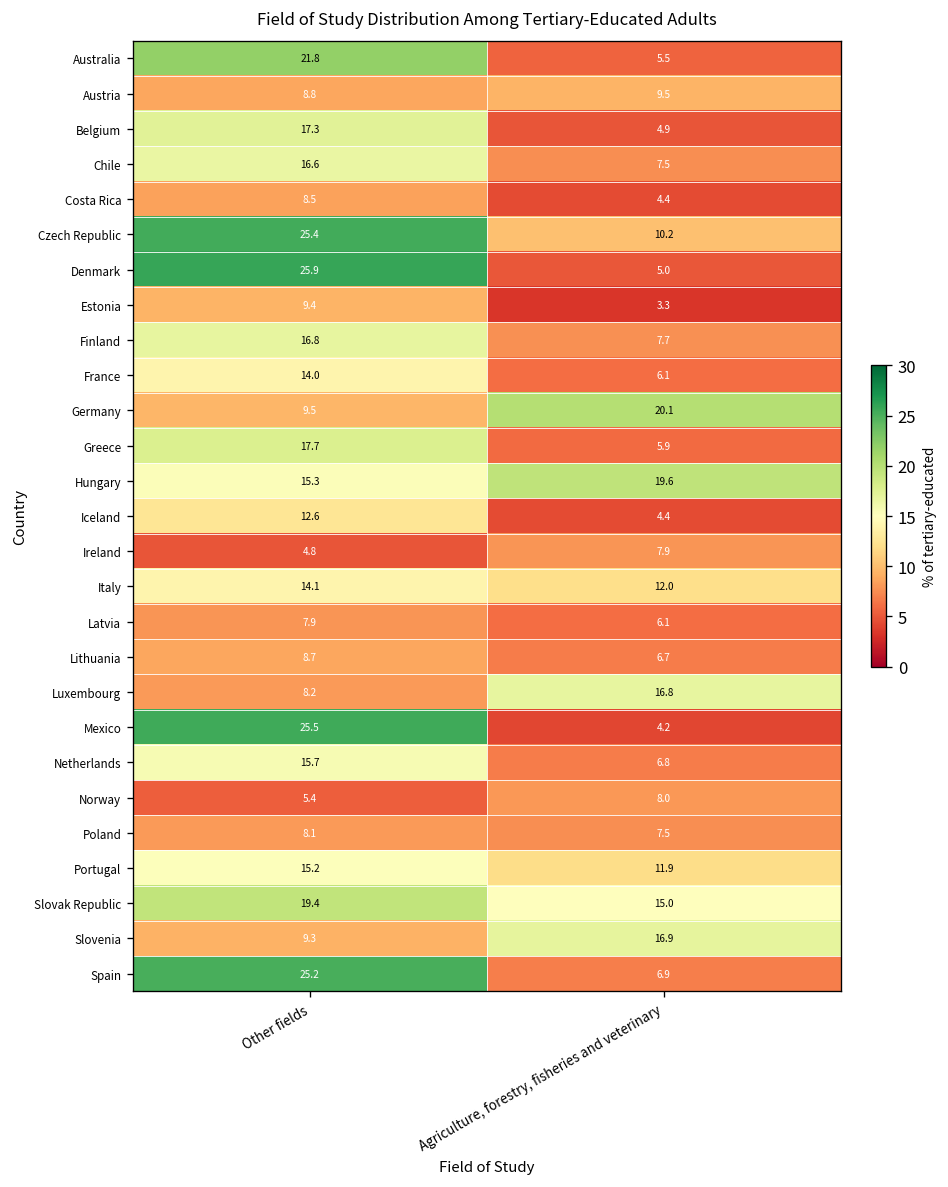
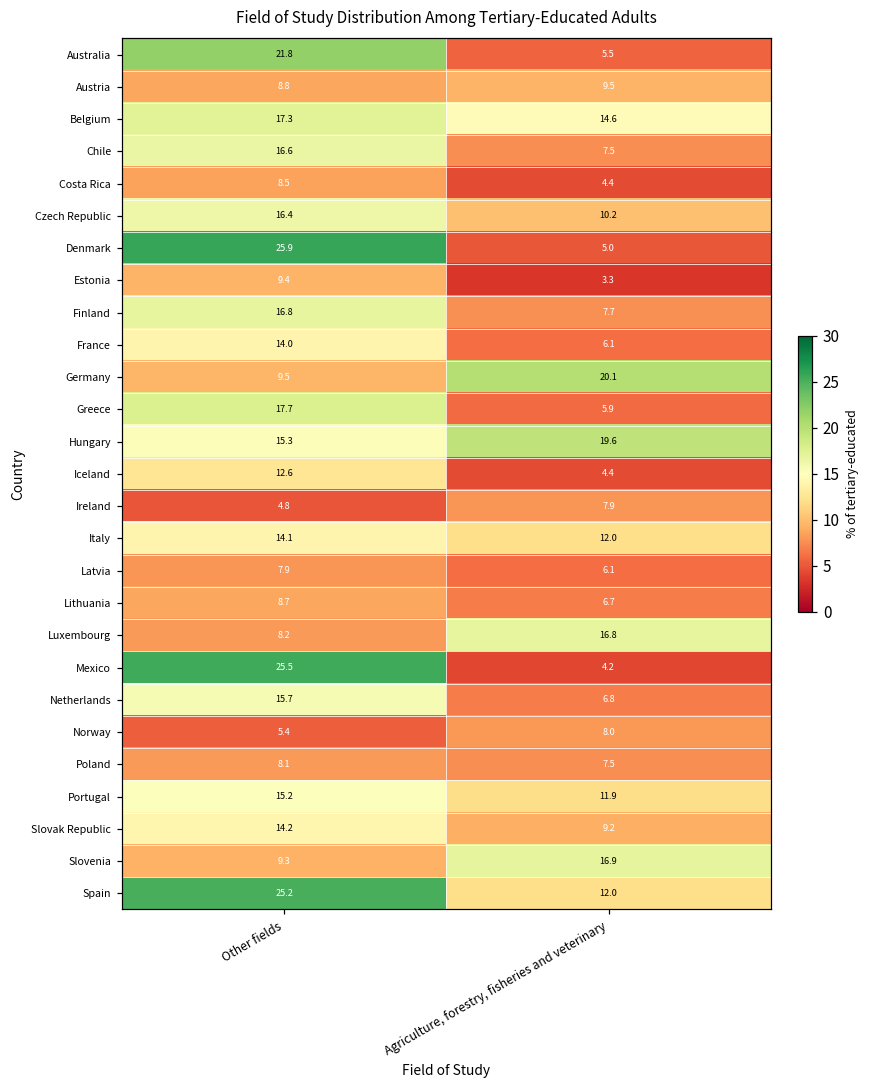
Belgium, Agriculture, forestry, fisheries and veterinary: 4.9 -> 14.6
Czech Republic, Other fields: 25.4 -> 16.4
Slovak Republic, Other fields: 19.4 -> 14.2
Slovak Republic, Agriculture, forestry, fisheries and veterinary: 15.0 -> 9.2
Spain, Agriculture, forestry, fisheries and veterinary: 6.9 -> 12.0
